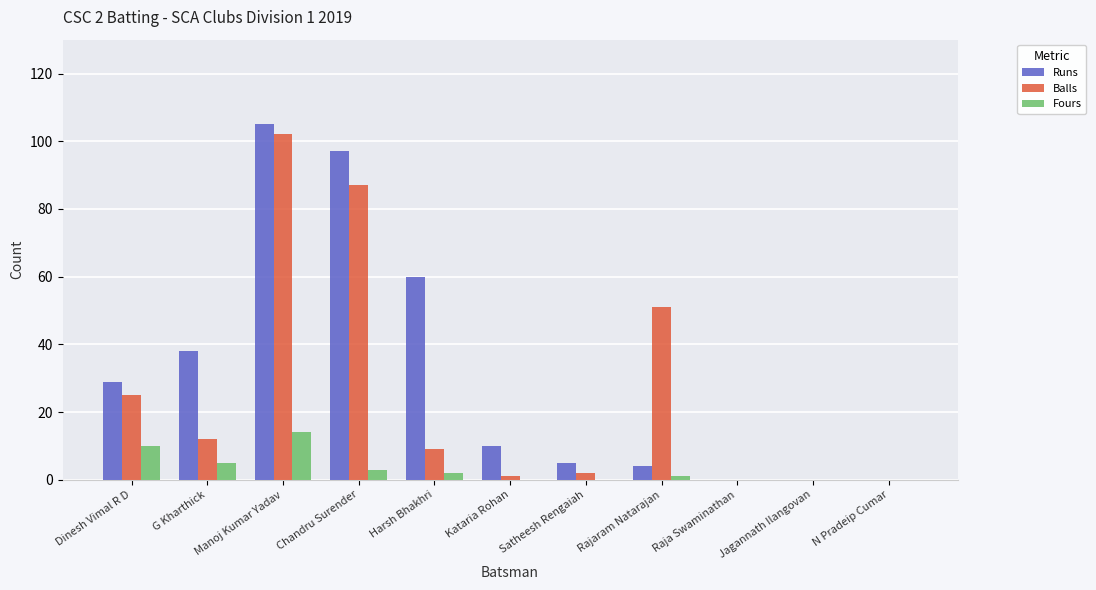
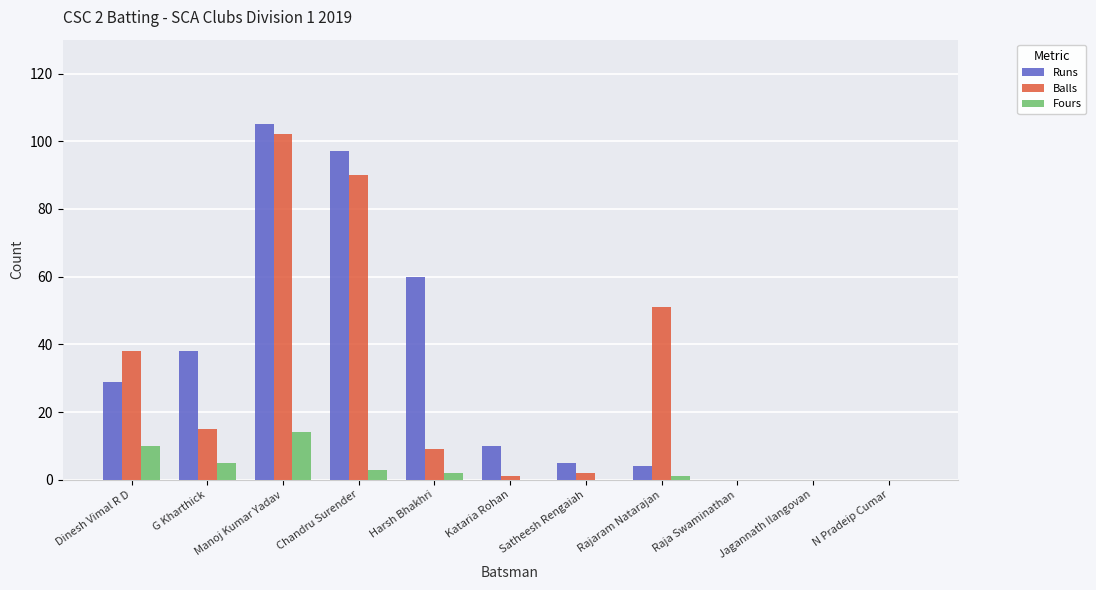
Balls, Dinesh Vimal R D: 25 -> 38
Balls, G Kharthick: 12 -> 15
Balls, Chandru Surender: 87 -> 90
